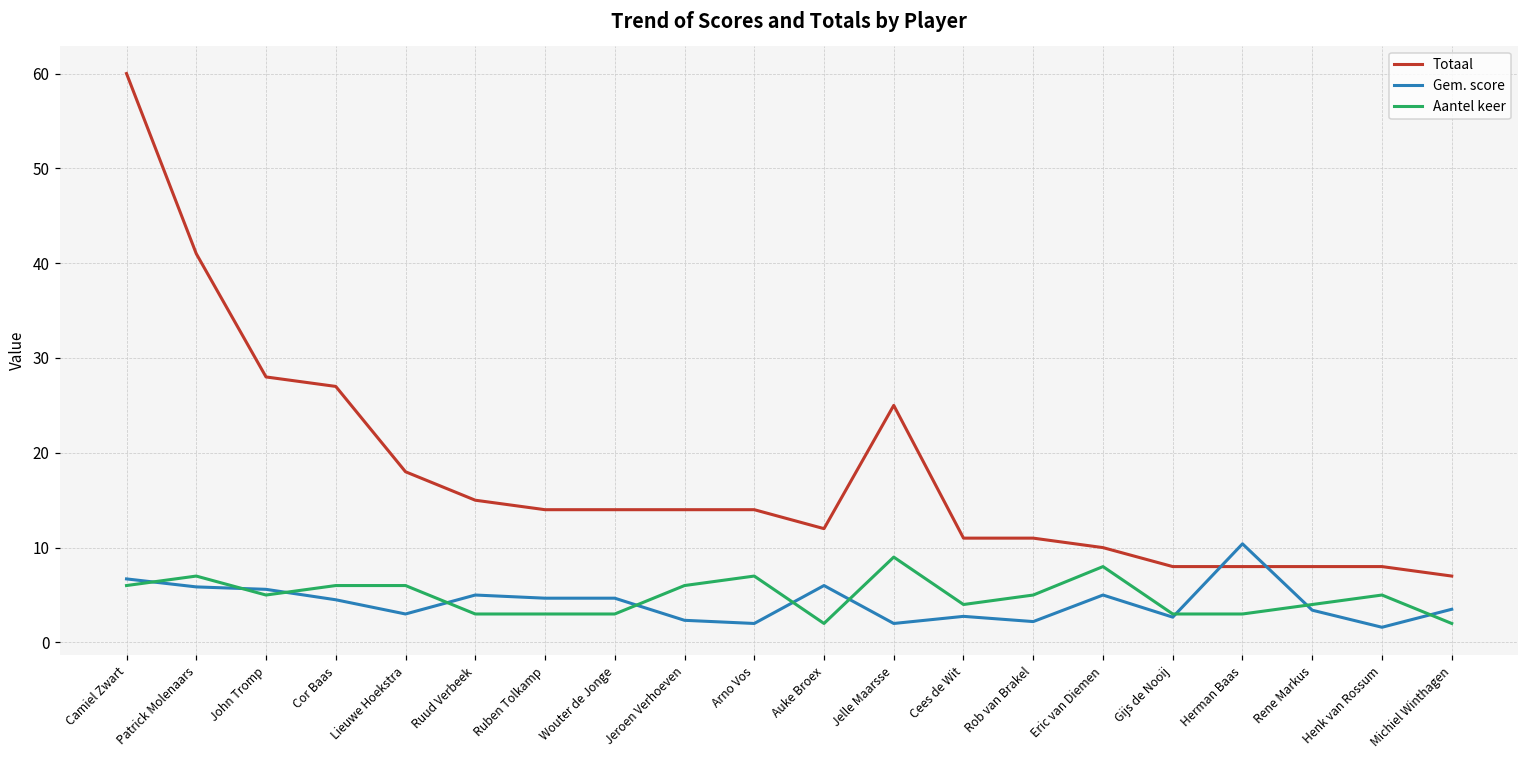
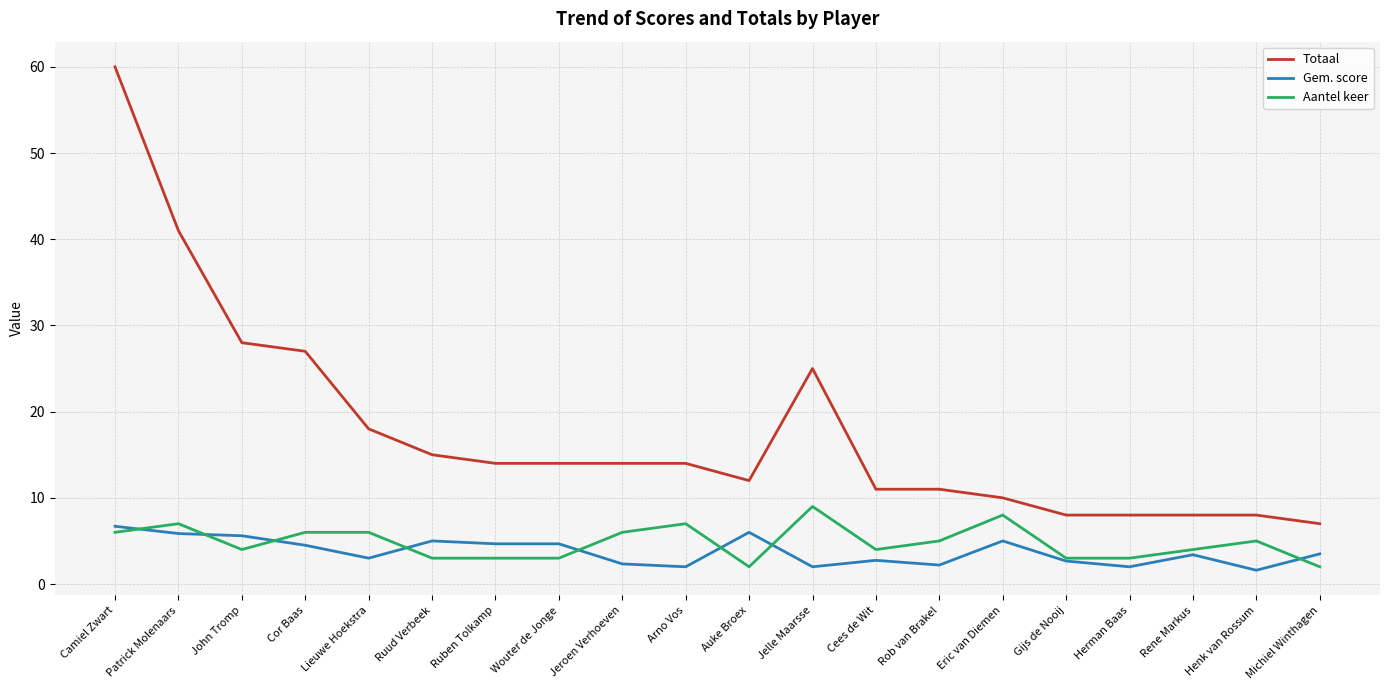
Aantel keer, John Tromp: 5 -> 4
Gem. score, Herman Baas: 10 -> 2
